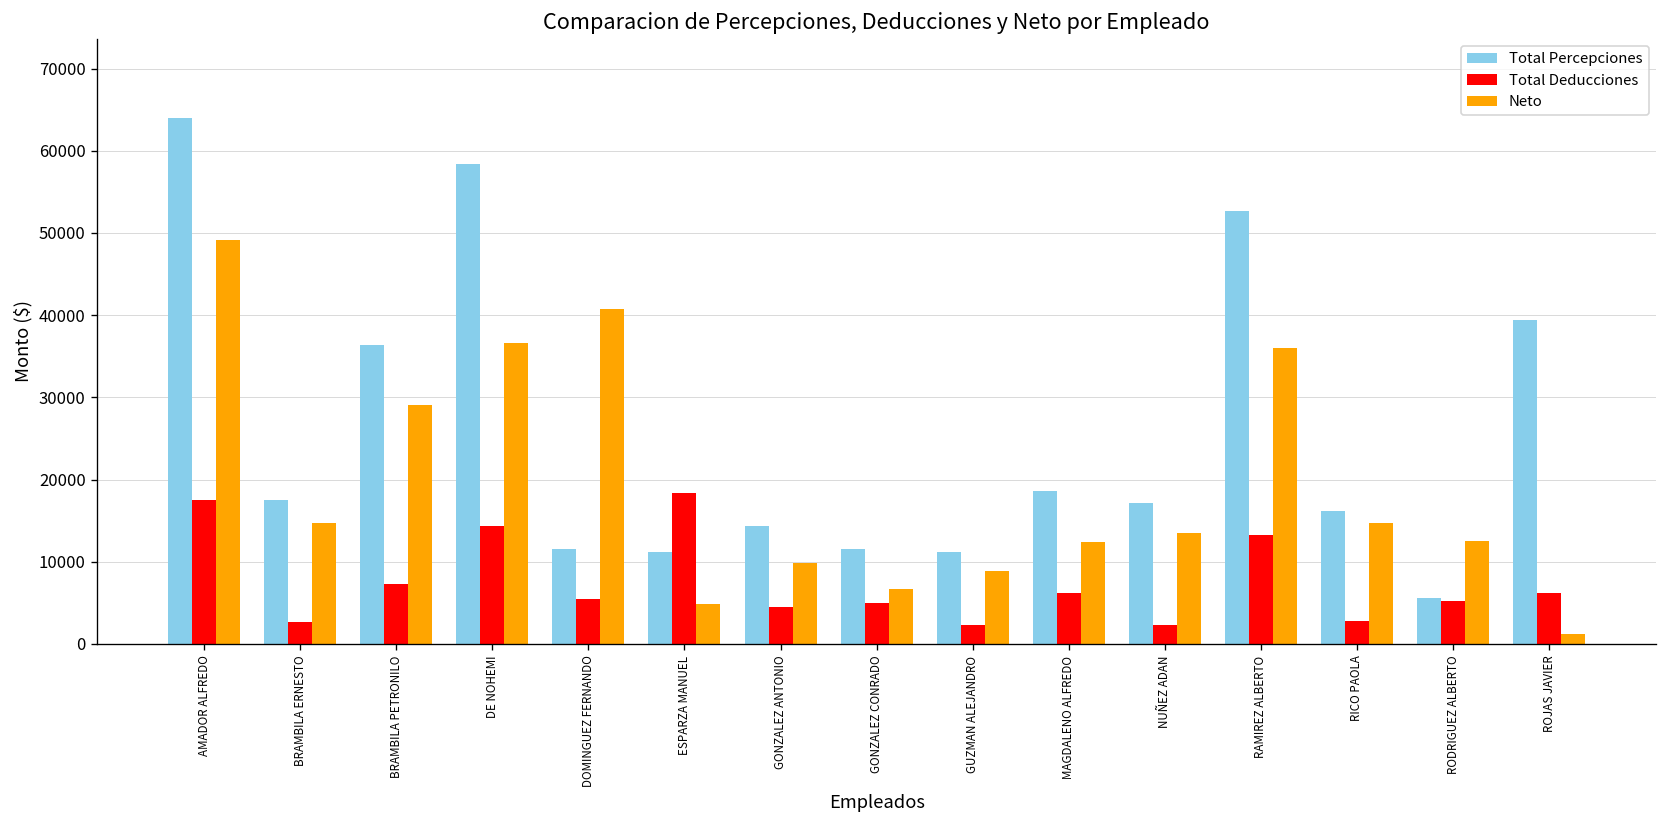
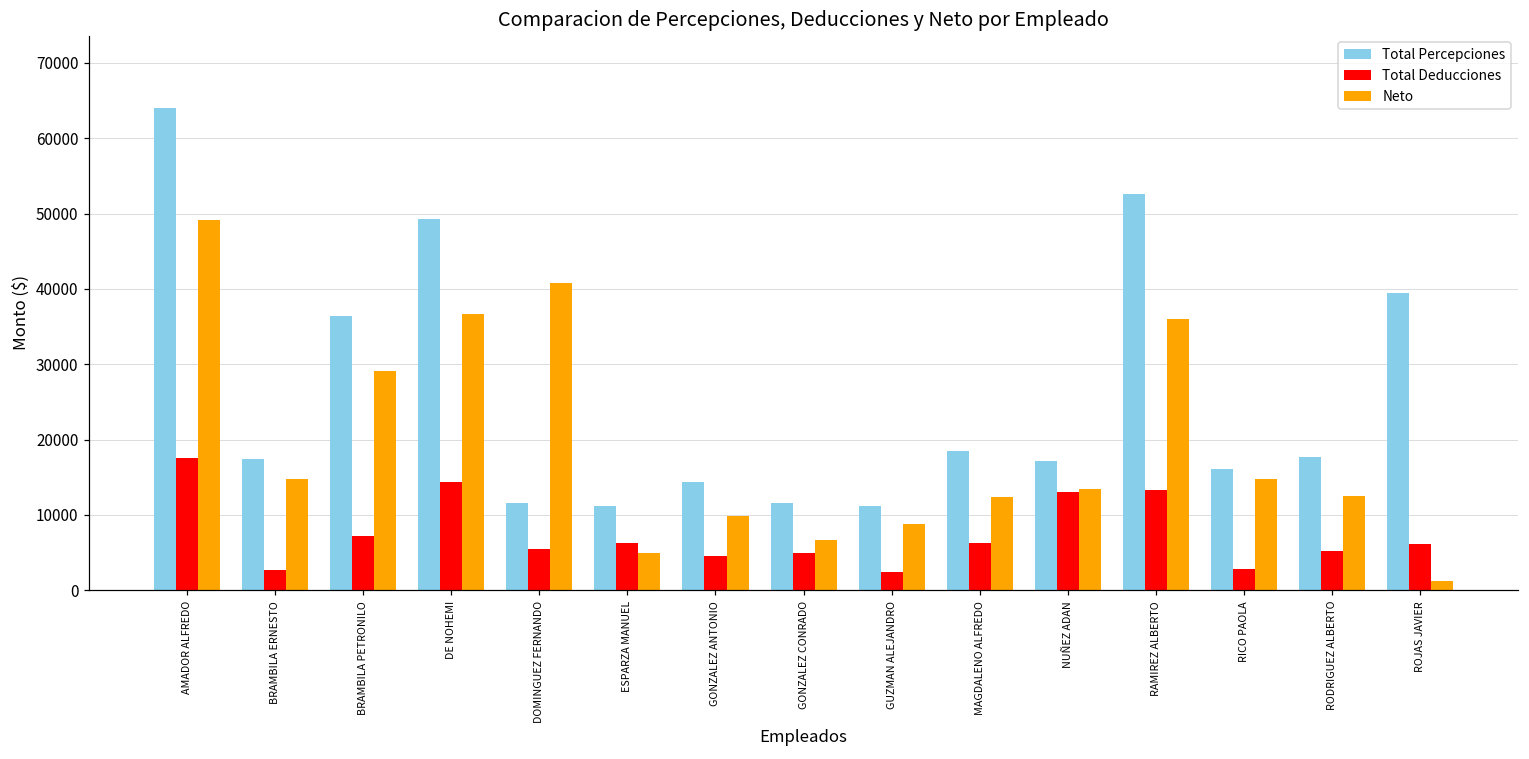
Total Percepciones, DE NOHEMI: 58000 -> 49000
Total Deducciones, ESPARZA MANUEL: 18000 -> 6000
Total Deducciones, NUÑEZ ADAN: 2000 -> 13000
Total Percepciones, RODRIGUEZ ALBERTO: 6000 -> 18000
